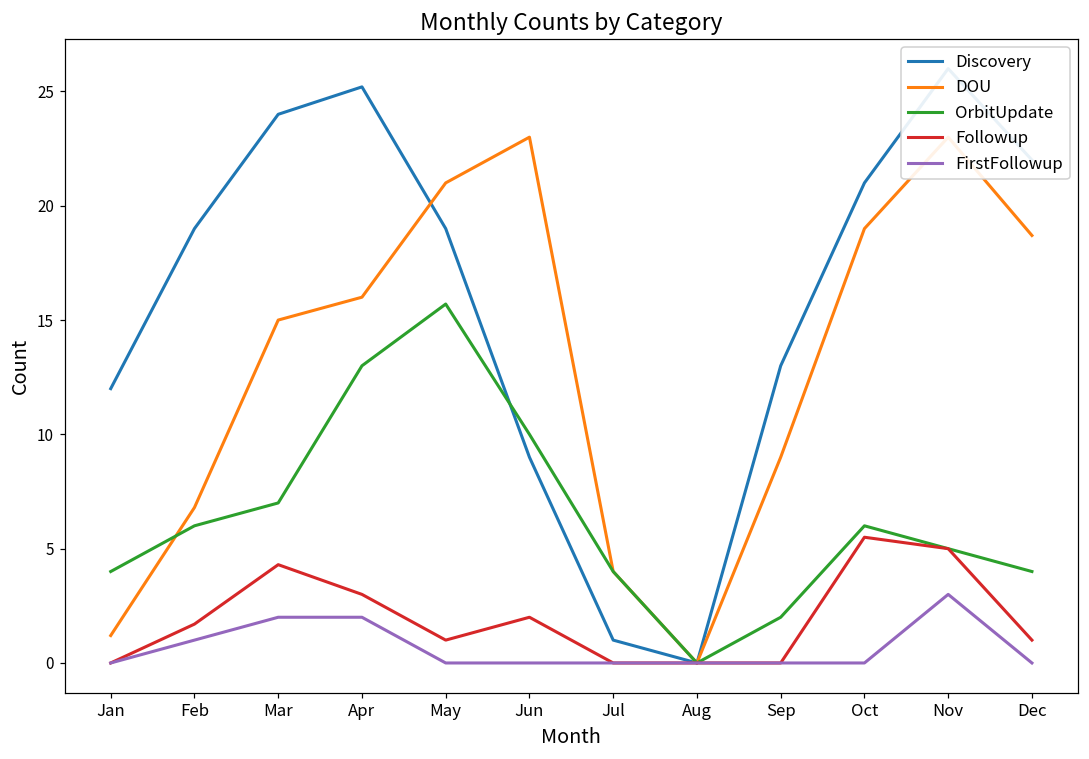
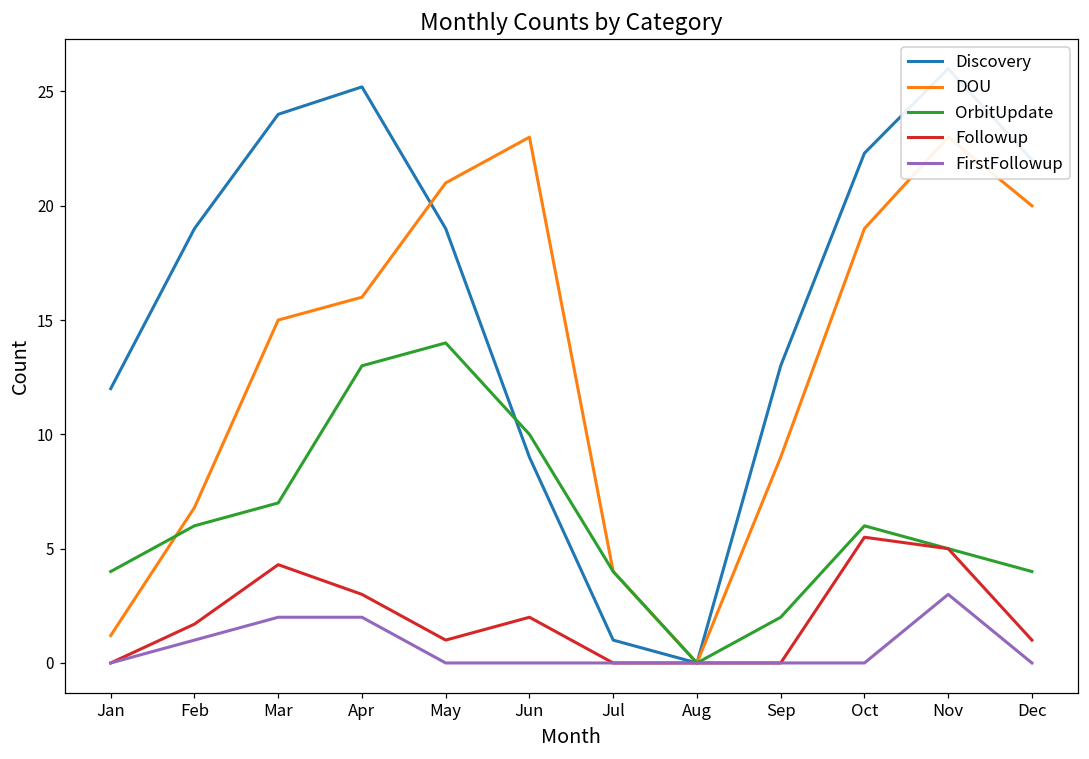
OrbitUpdate, May: 15.7 -> 14.0
Discovery, Oct: 21.0 -> 22.3
DOU, Dec: 18.7 -> 20.0
